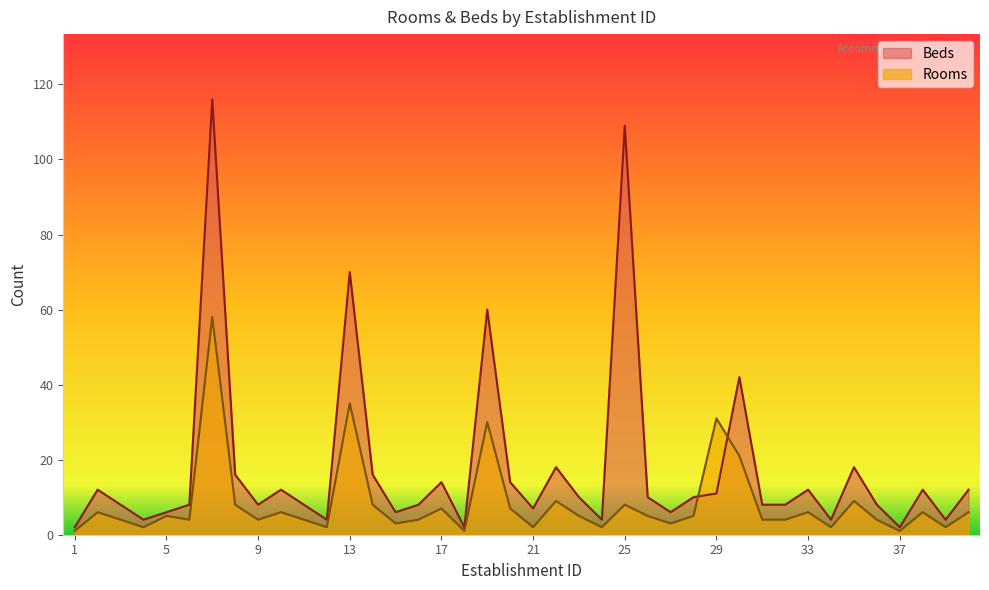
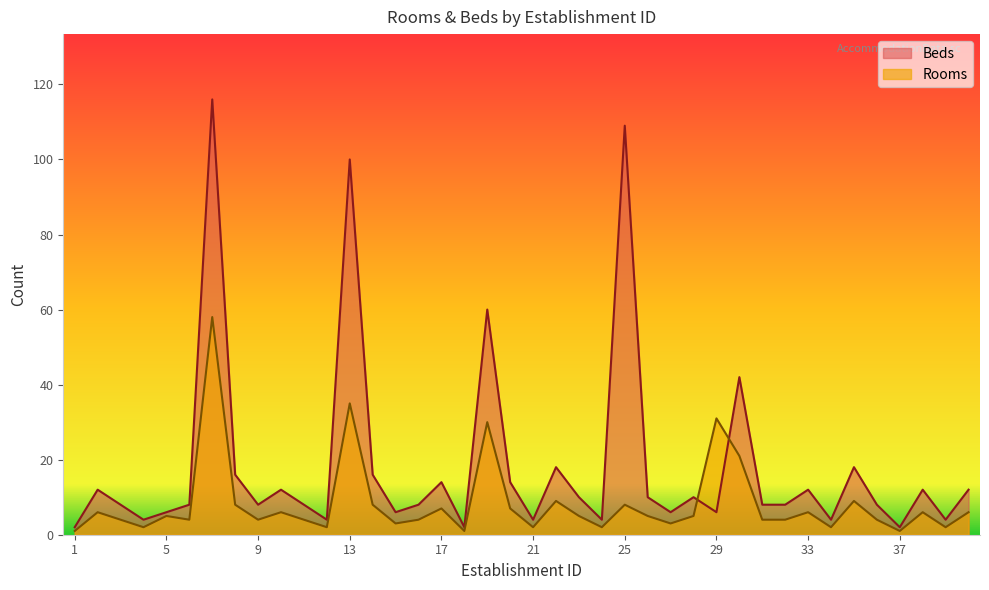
Beds, 13: 70 -> 100
Beds, 21: 7 -> 4
Beds, 29: 11 -> 6
